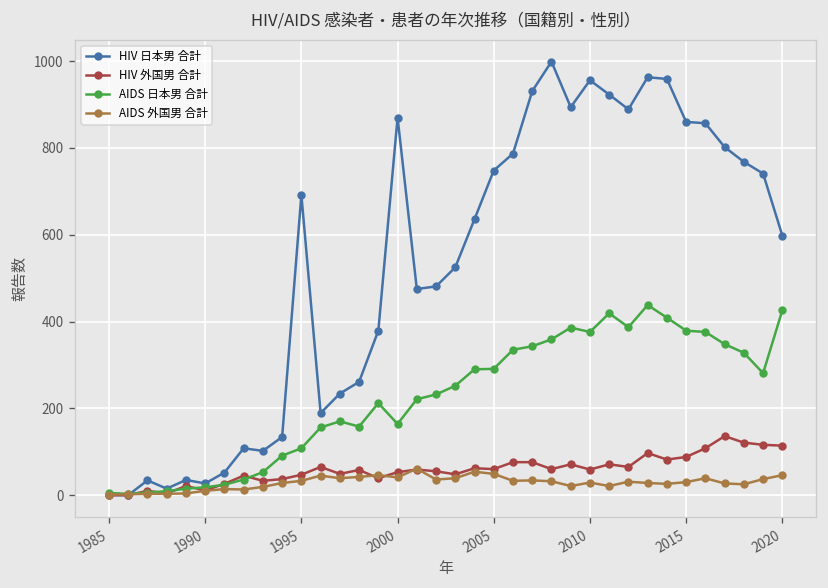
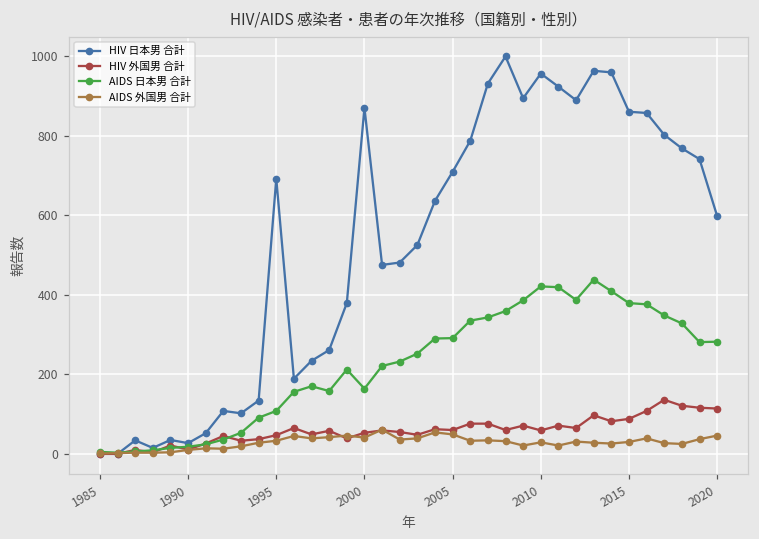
HIV 日本男 合計, 2005: 750 -> 710
AIDS 日本男 合計, 2010: 380 -> 420
AIDS 日本男 合計, 2020: 430 -> 280
